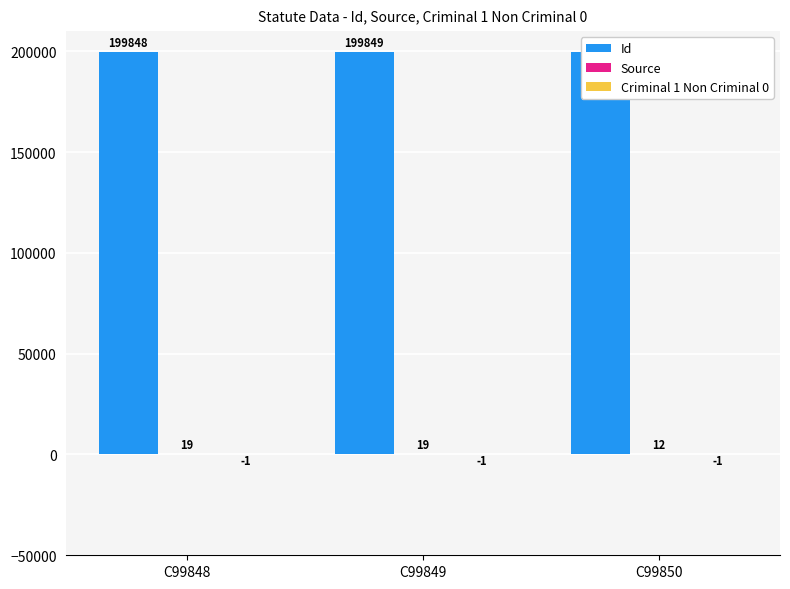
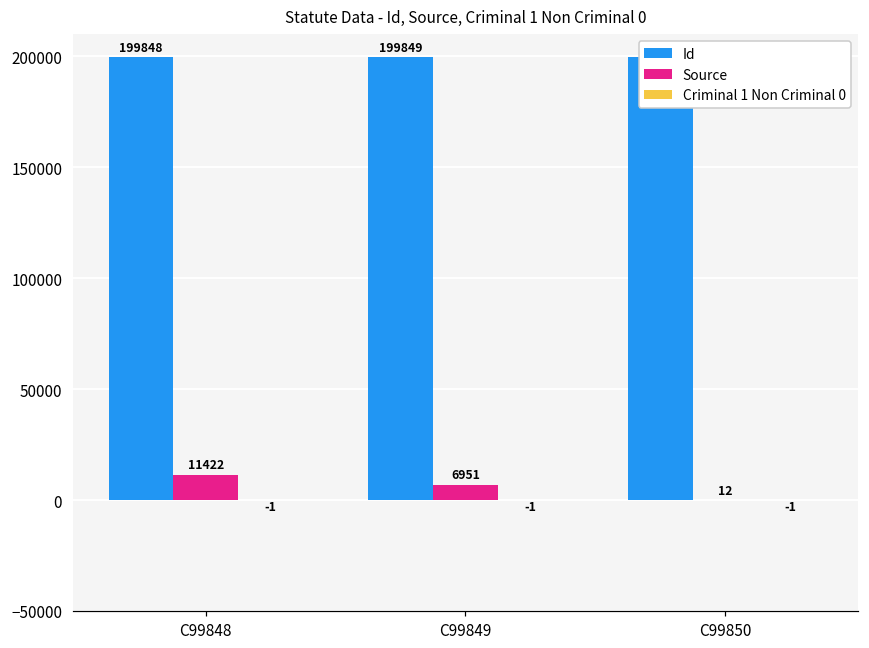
Source, C99848: 19 -> 11422
Source, C99849: 19 -> 6951
